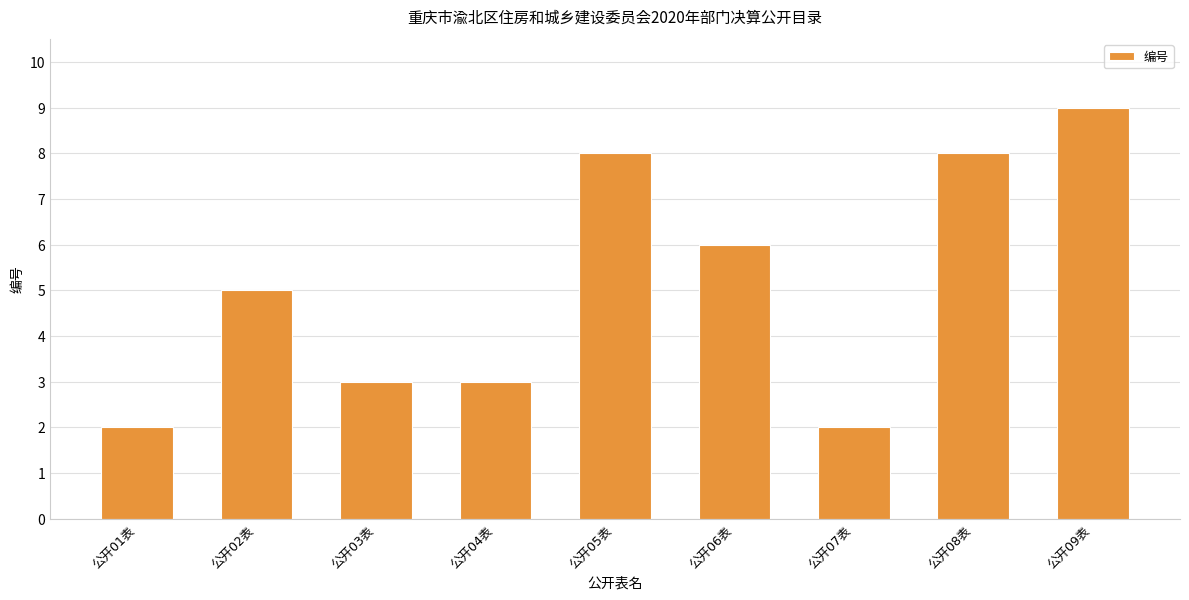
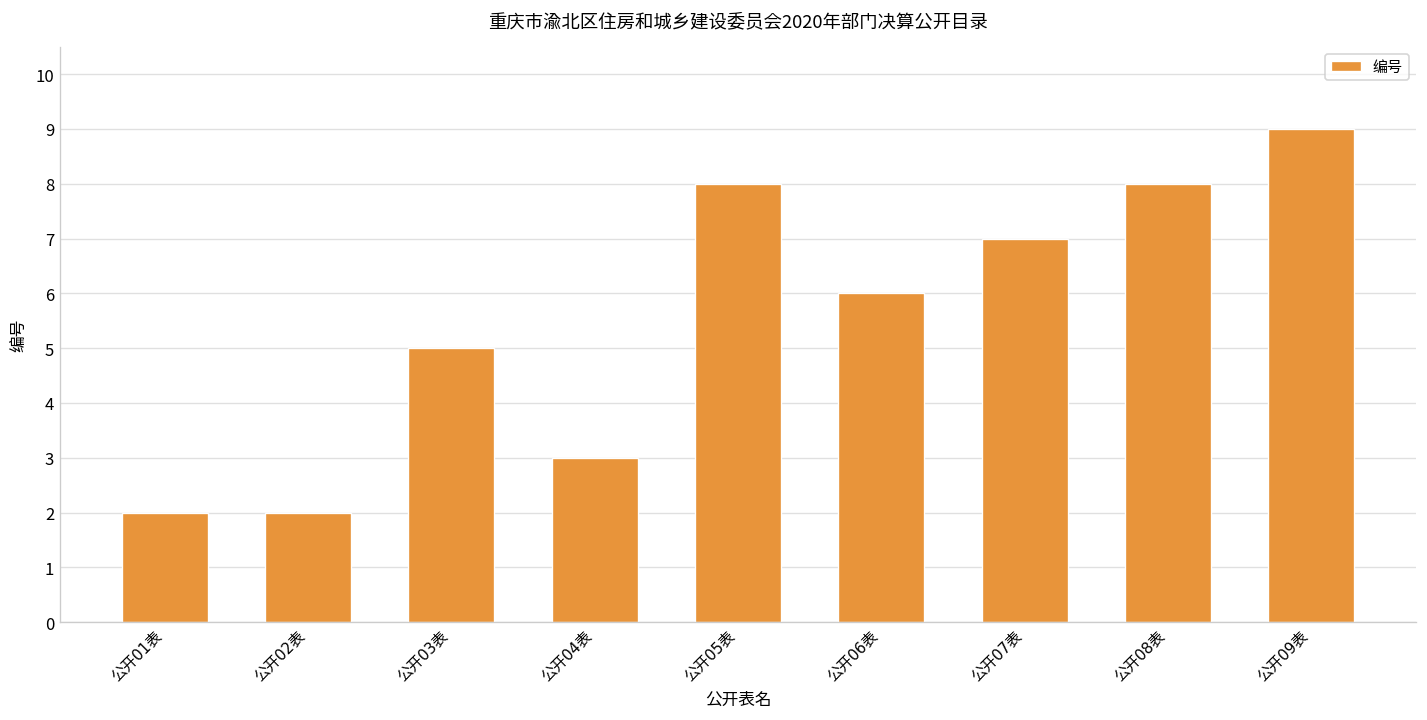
公开02表: 5 -> 2
公开03表: 3 -> 5
公开07表: 2 -> 7
